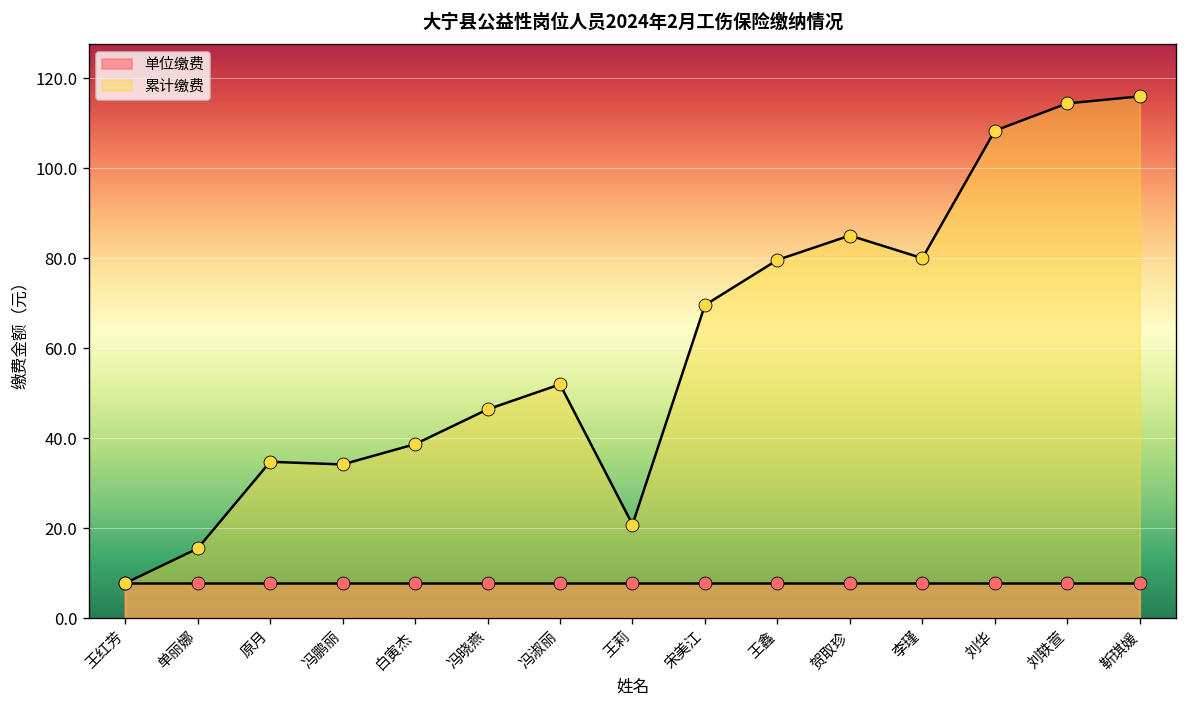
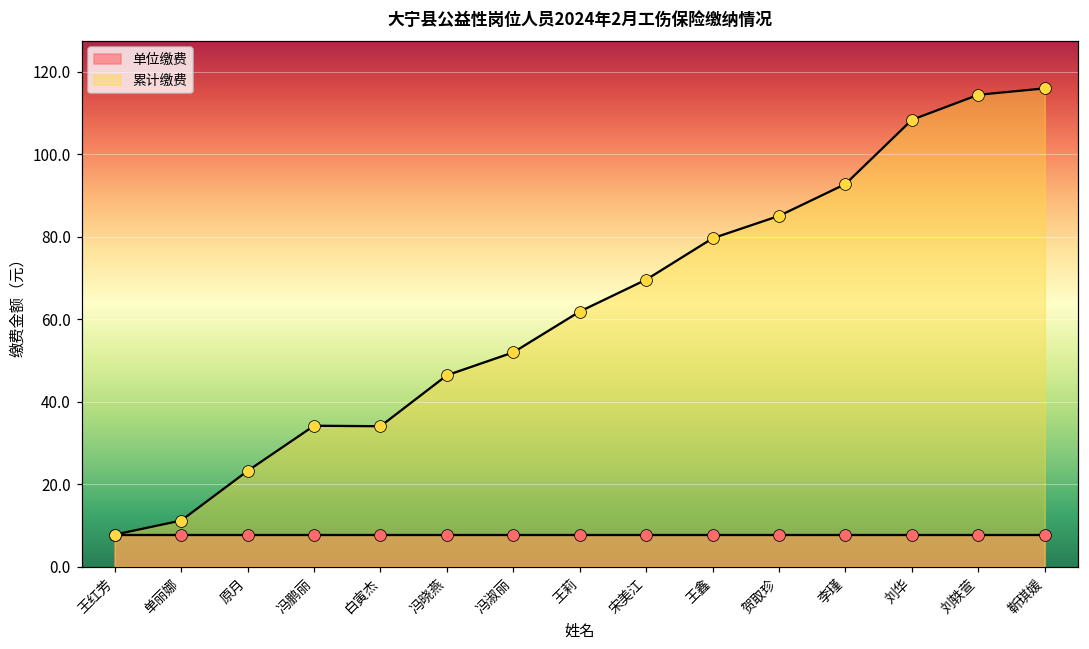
累计缴费, 单丽娜: 15 -> 11
累计缴费, 原月: 35 -> 23
累计缴费, 白寅杰: 39 -> 34
累计缴费, 王莉: 21 -> 62
累计缴费, 李瑾: 80 -> 93
